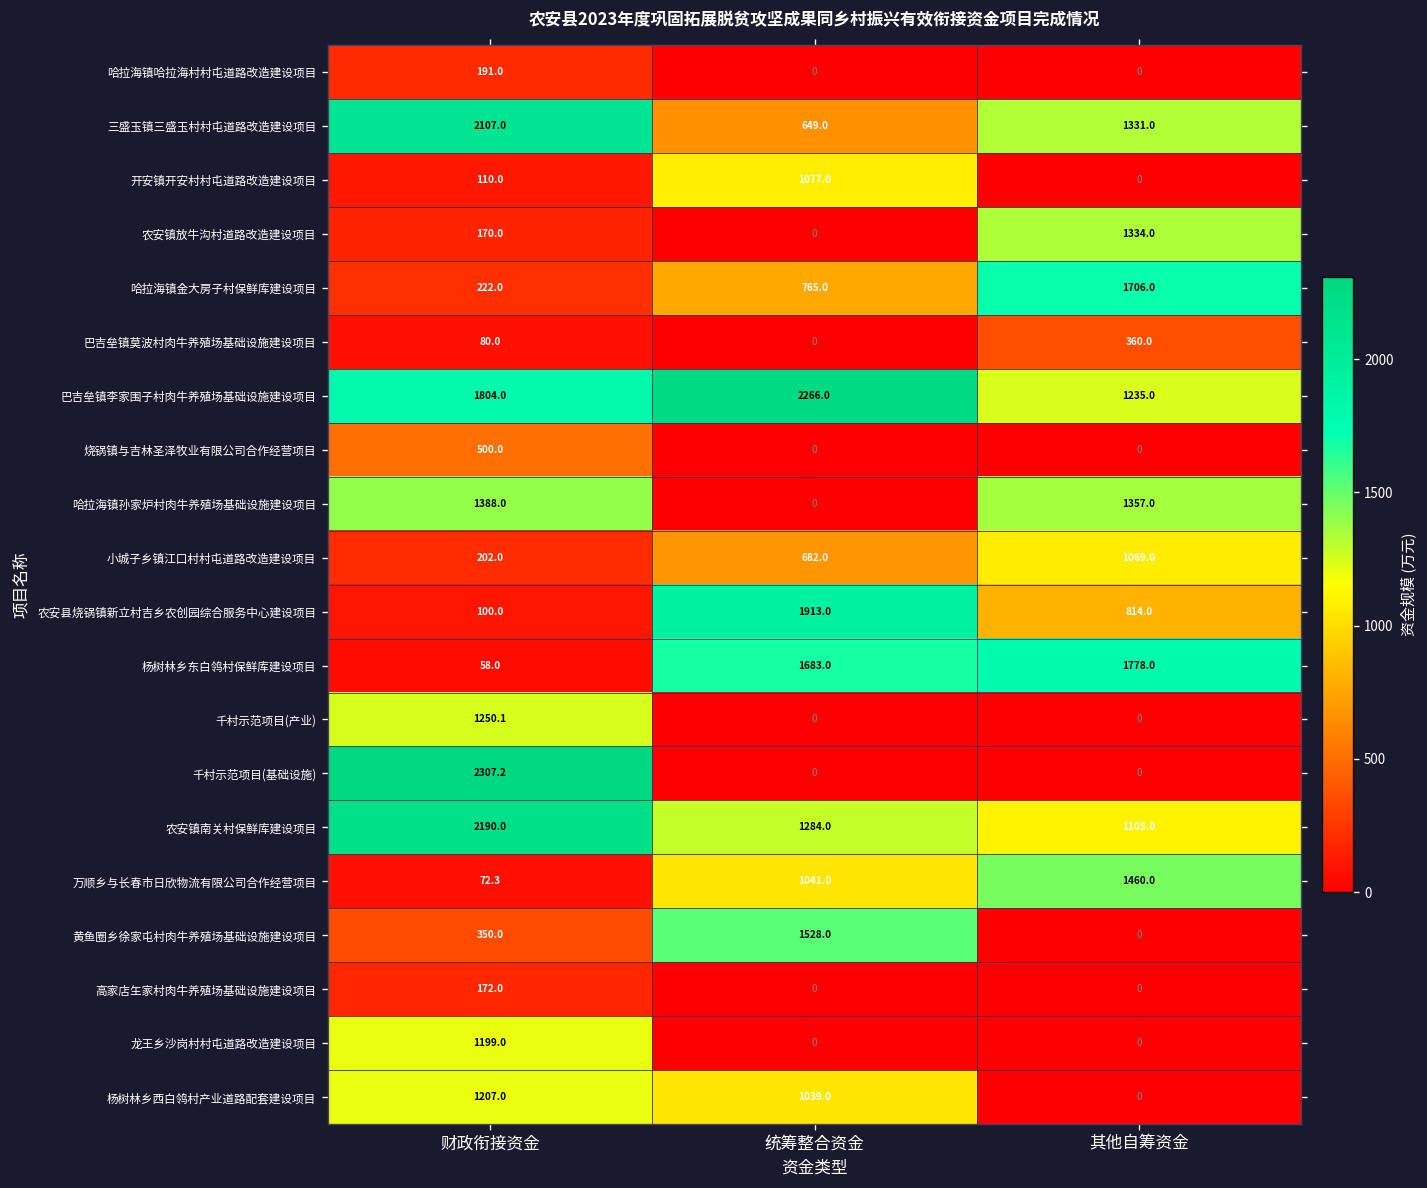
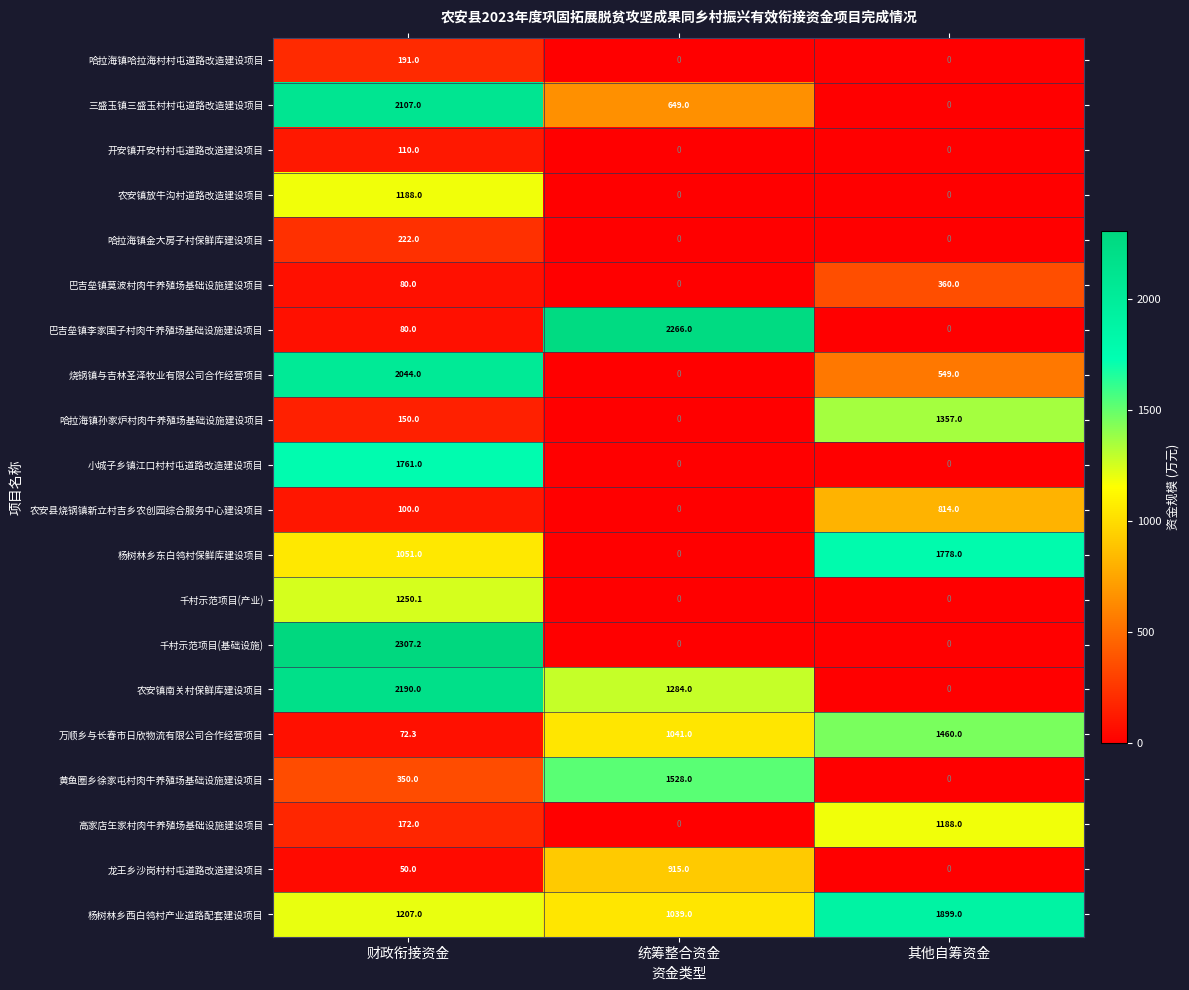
三盛玉镇三盛玉村村屯道路改造建设项目, 其他自筹资金: 1331.0 -> 0
开安镇开安村村屯道路改造建设项目, 统筹整合资金: 1077.0 -> 0
农安镇放牛沟村道路改造建设项目, 财政衔接资金: 170.0 -> 1188.0
农安镇放牛沟村道路改造建设项目, 其他自筹资金: 1334.0 -> 0
哈拉海镇金大房子村保鲜库建设项目, 统筹整合资金: 765.0 -> 0
哈拉海镇金大房子村保鲜库建设项目, 其他自筹资金: 1706.0 -> 0
巴吉垒镇李家围子村肉牛养殖场基础设施建设项目, 财政衔接资金: 1804.0 -> 80.0
巴吉垒镇李家围子村肉牛养殖场基础设施建设项目, 其他自筹资金: 1235.0 -> 0
烧锅镇与吉林圣泽牧业有限公司合作经营项目, 财政衔接资金: 500.0 -> 2044.0
烧锅镇与吉林圣泽牧业有限公司合作经营项目, 其他自筹资金: 0 -> 549.0
哈拉海镇孙家炉村肉牛养殖场基础设施建设项目, 财政衔接资金: 1388.0 -> 150.0
小城子乡镇江口村村屯道路改造建设项目, 财政衔接资金: 202.0 -> 1761.0
小城子乡镇江口村村屯道路改造建设项目, 统筹整合资金: 682.0 -> 0
小城子乡镇江口村村屯道路改造建设项目, 其他自筹资金: 1069.0 -> 0
农安县烧锅镇新立村吉乡农创园综合服务中心建设项目, 统筹整合资金: 1913.0 -> 0
杨树林乡东白鸰村保鲜库建设项目, 财政衔接资金: 58.0 -> 1051.0
杨树林乡东白鸰村保鲜库建设项目, 统筹整合资金: 1683.0 -> 0
农安镇南关村保鲜库建设项目, 其他自筹资金: 1105.0 -> 0
高家店玍家村肉牛养殖场基础设施建设项目, 其他自筹资金: 0 -> 1188.0
龙王乡沙岗村村屯道路改造建设项目, 财政衔接资金: 1199.0 -> 50.0
龙王乡沙岗村村屯道路改造建设项目, 统筹整合资金: 0 -> 915.0
杨树林乡西白鸰村产业道路配套建设项目, 其他自筹资金: 0 -> 1899.0
